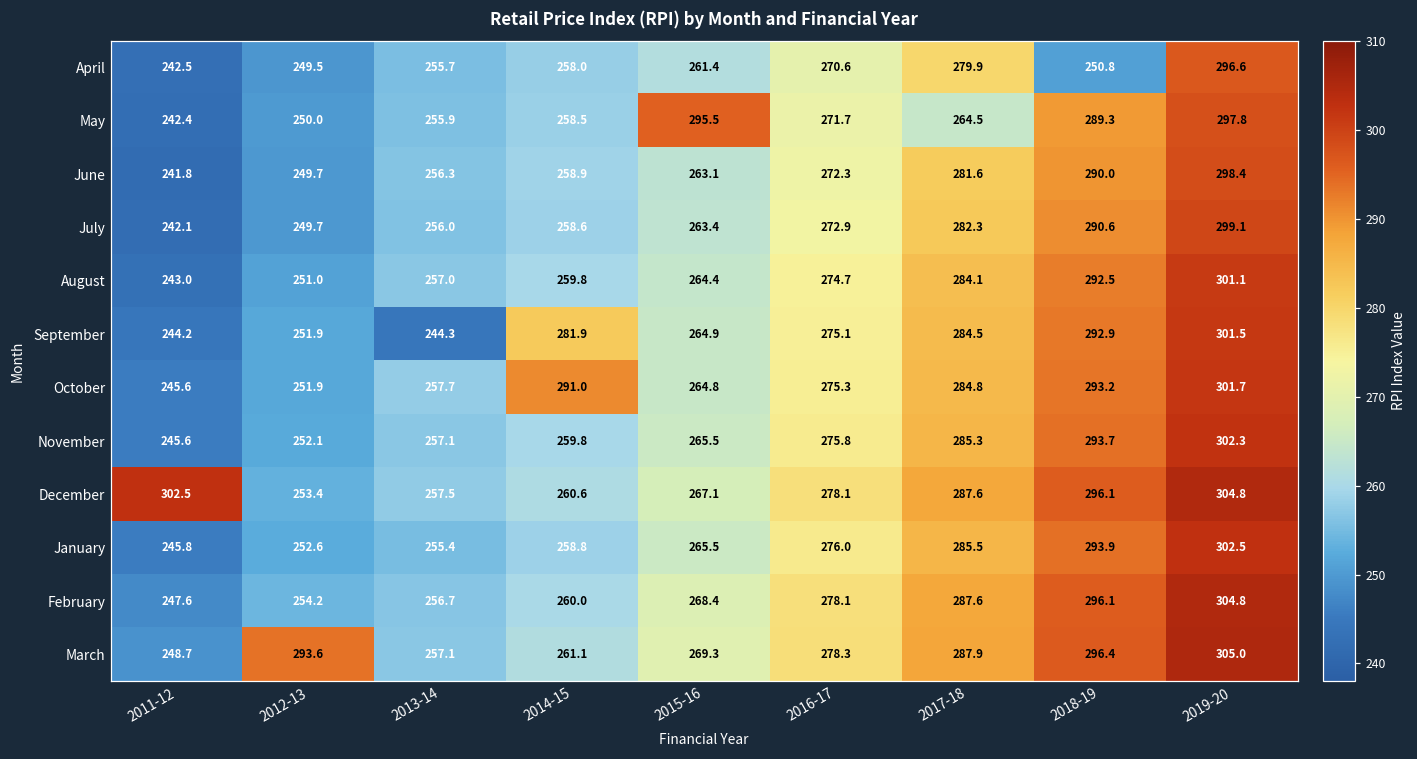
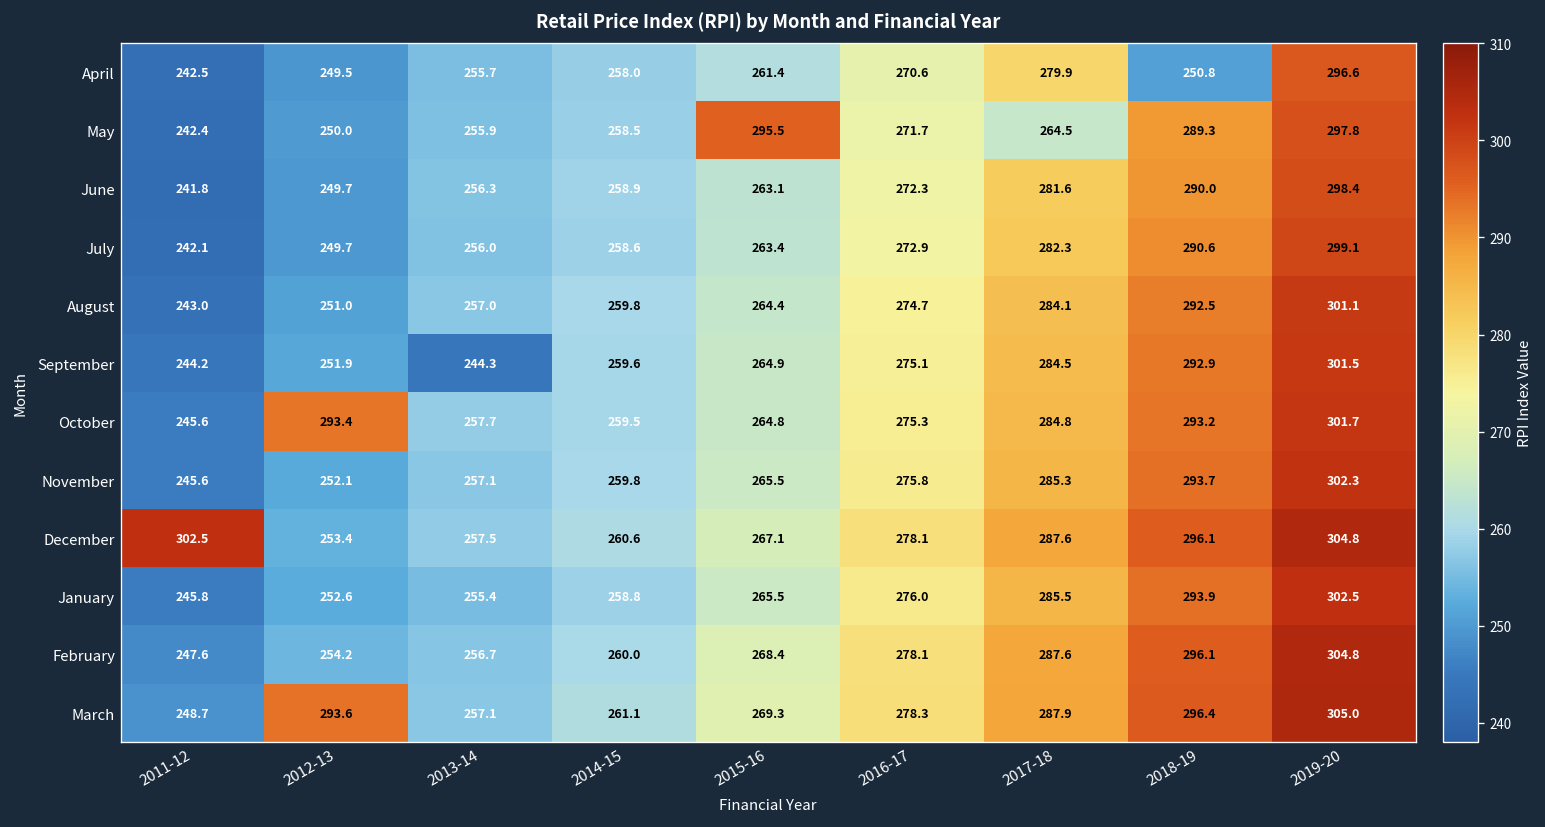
September, 2014-15: 281.9 -> 259.6
October, 2012-13: 251.9 -> 293.4
October, 2014-15: 291.0 -> 259.5
